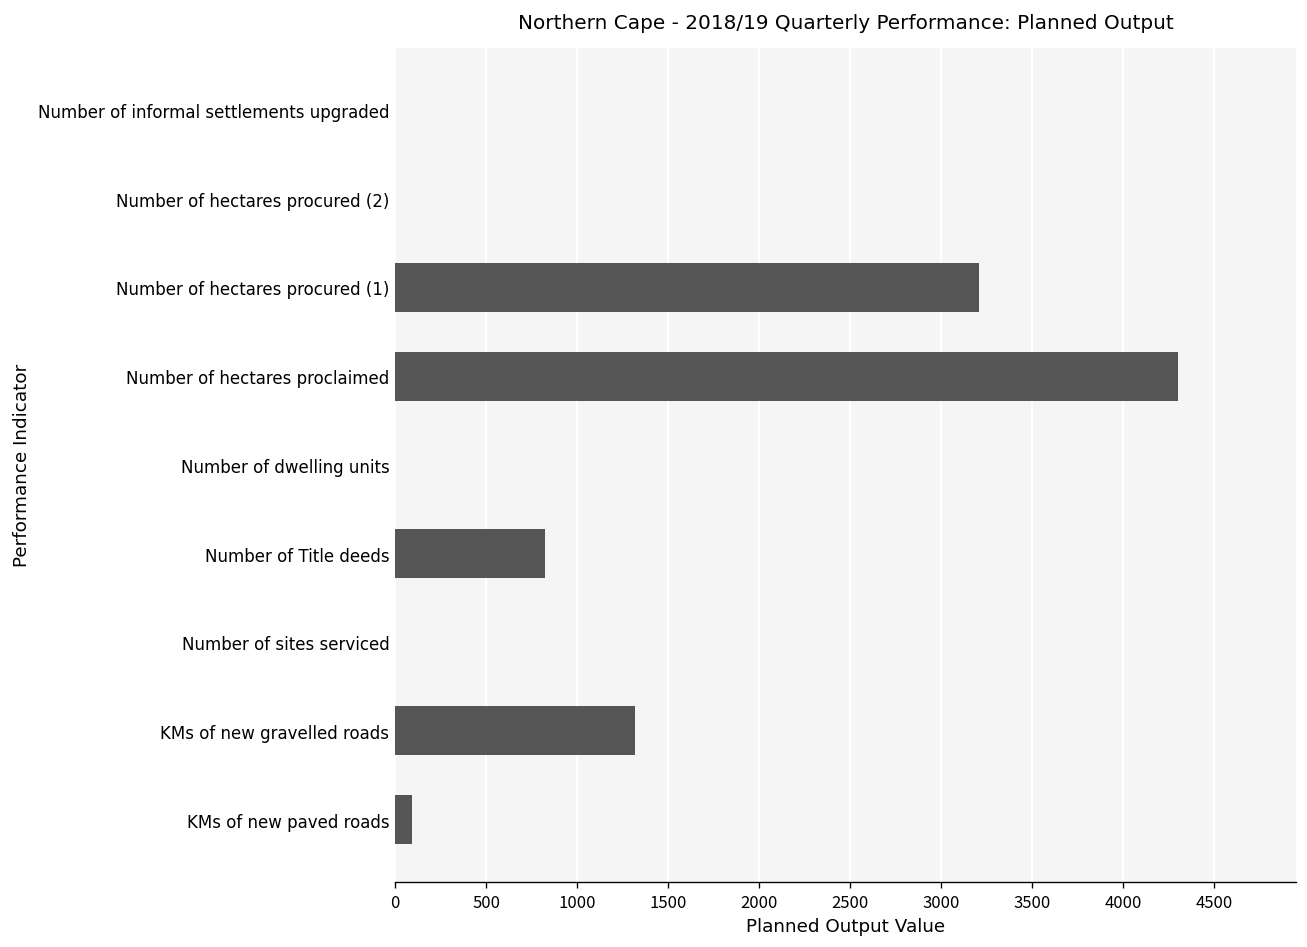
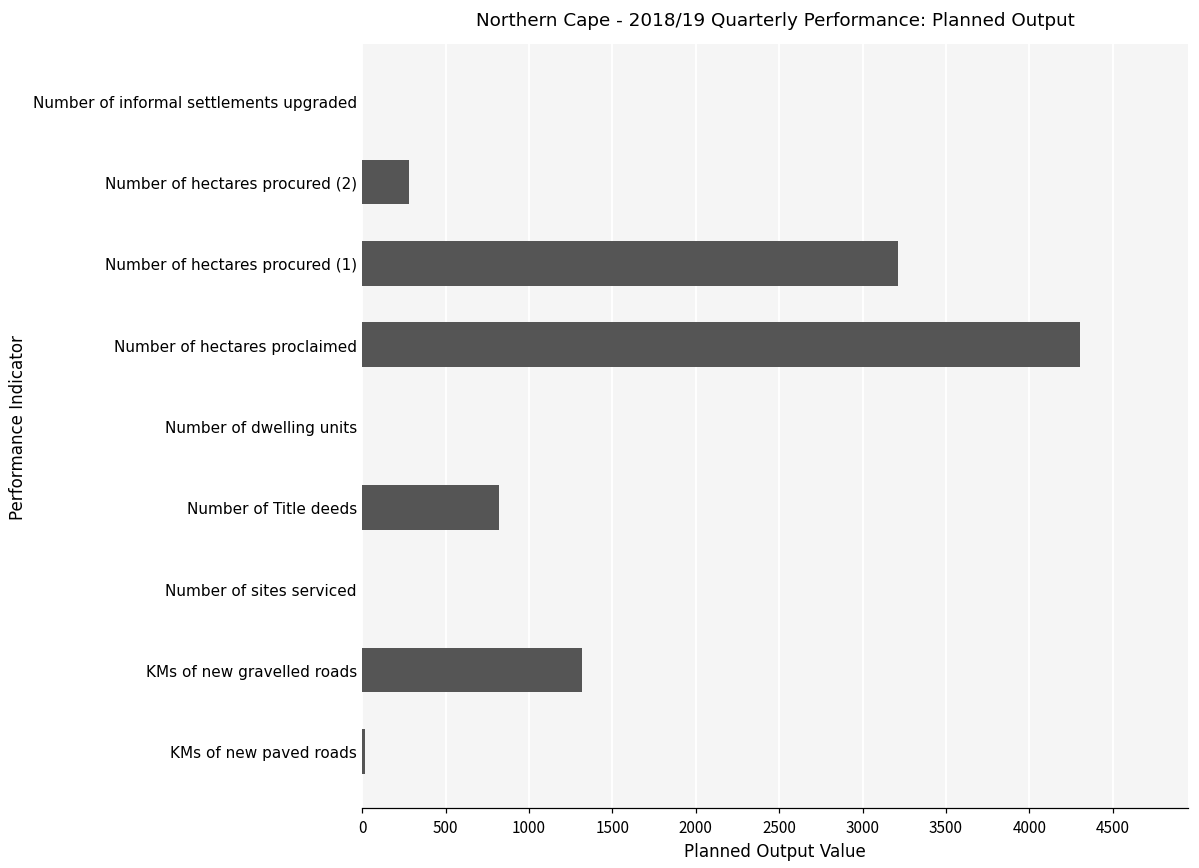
Number of hectares procured (2): 0 -> 280
KMs of new paved roads: 90 -> 20
